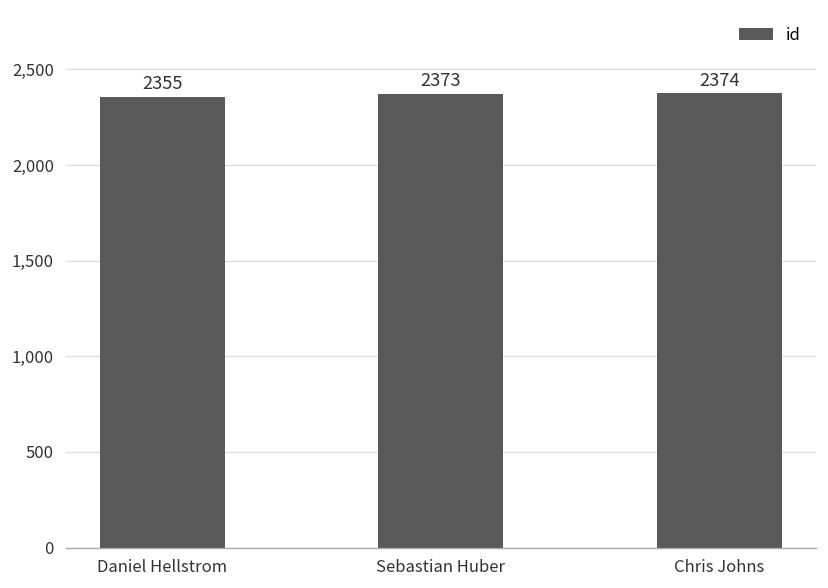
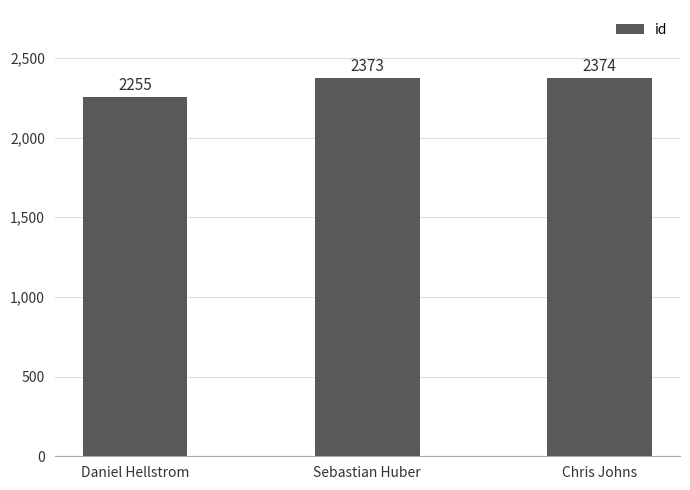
Daniel Hellstrom: 2355 -> 2255
